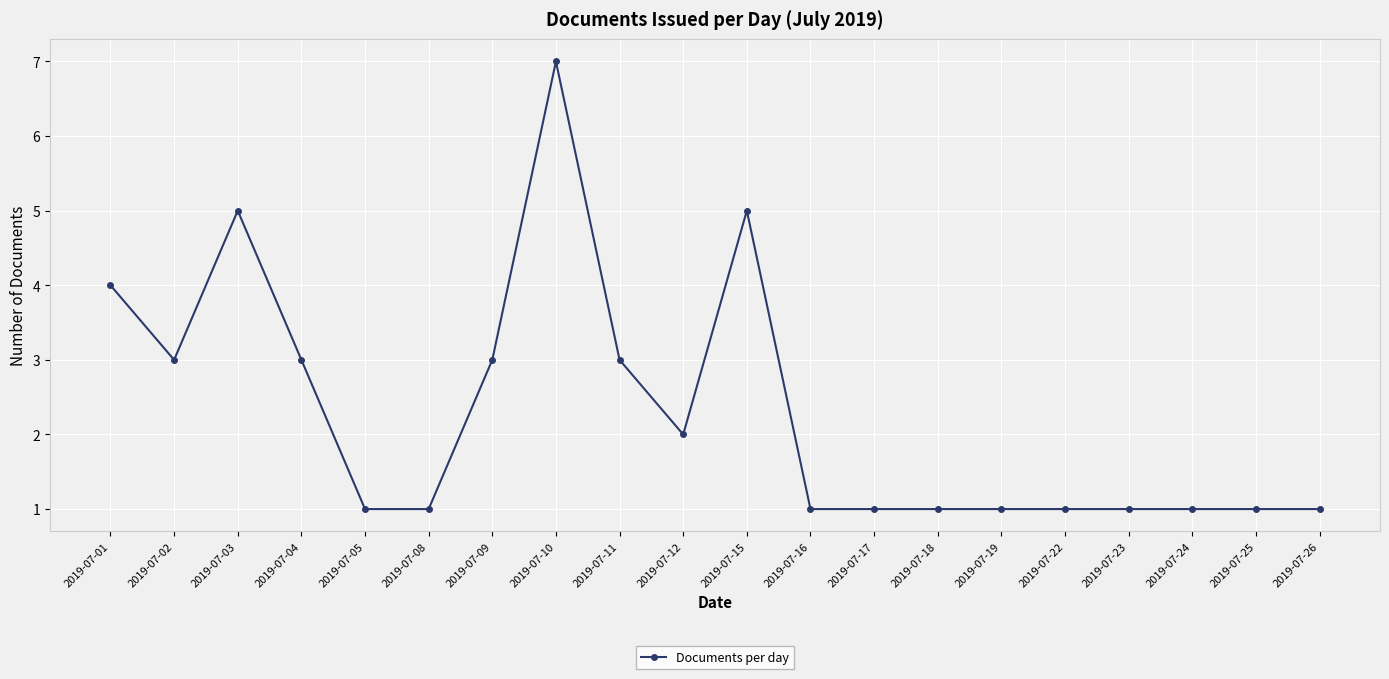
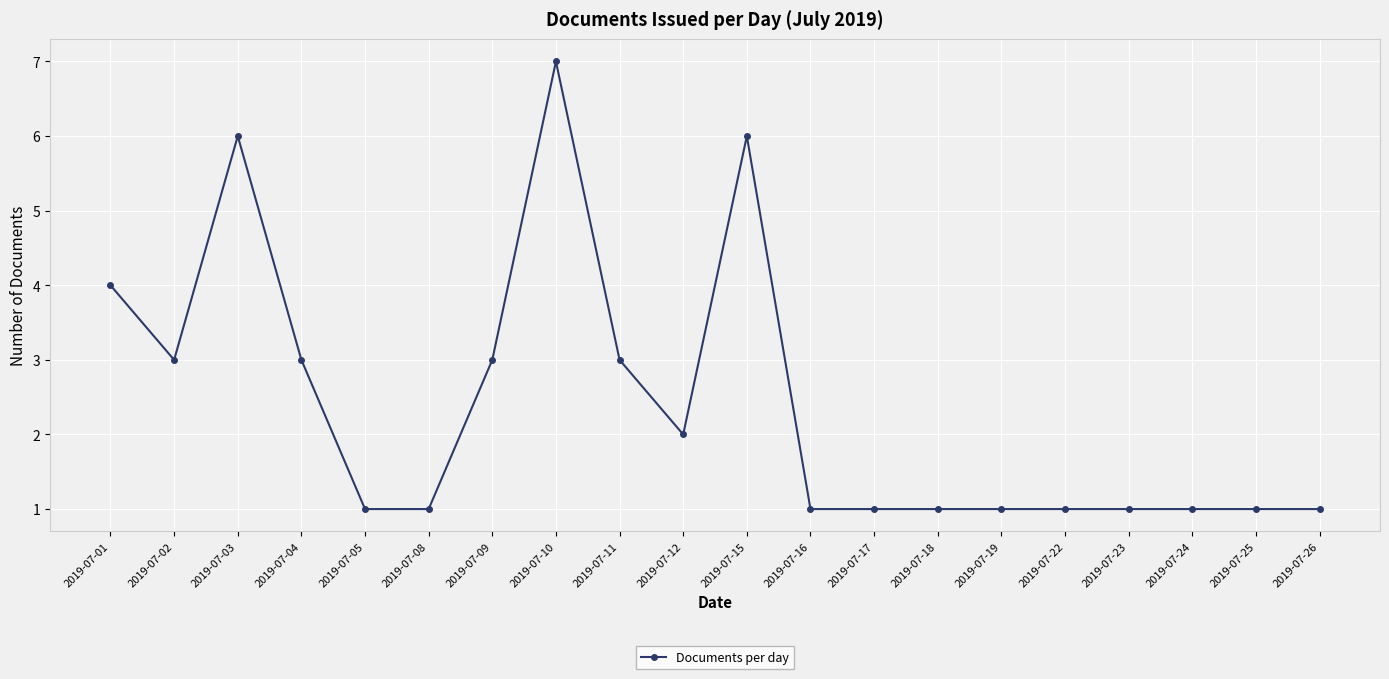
2019-07-03: 5 -> 6
2019-07-15: 5 -> 6
